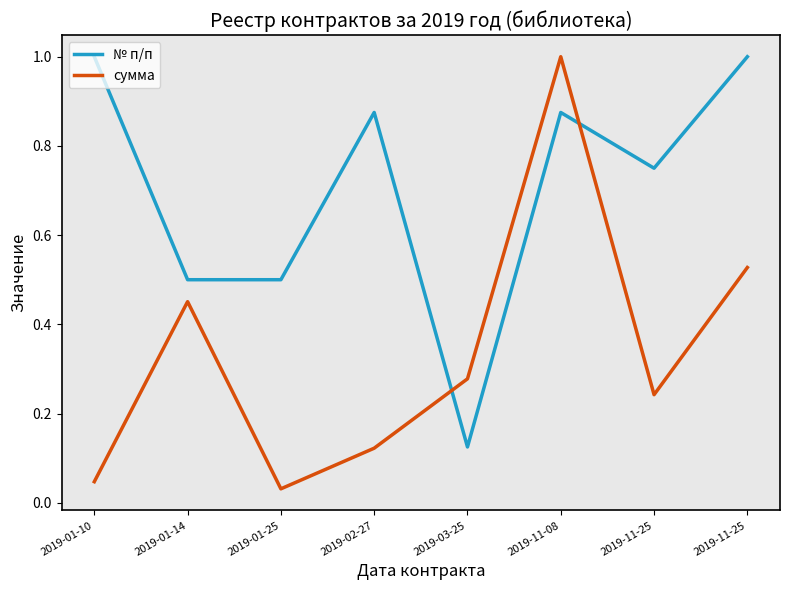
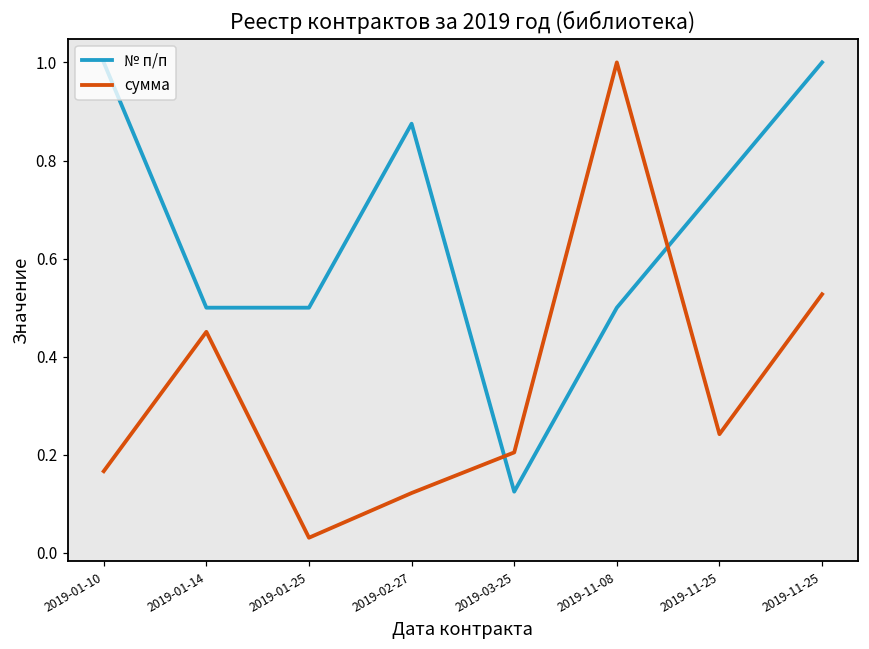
сумма, 2019-01-10: 0.05 -> 0.17
сумма, 2019-03-25: 0.28 -> 0.21
№ п/п, 2019-11-08: 0.88 -> 0.50
